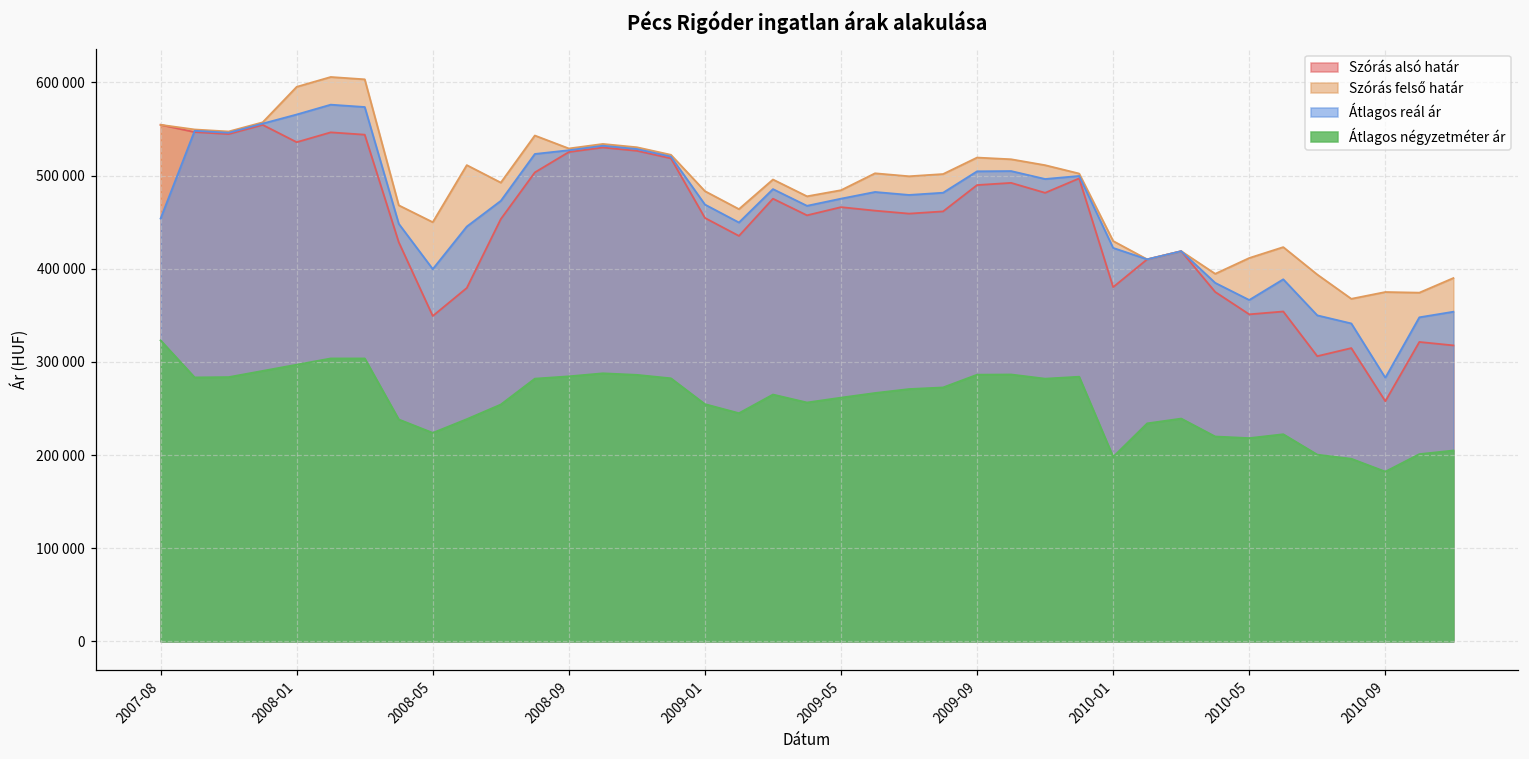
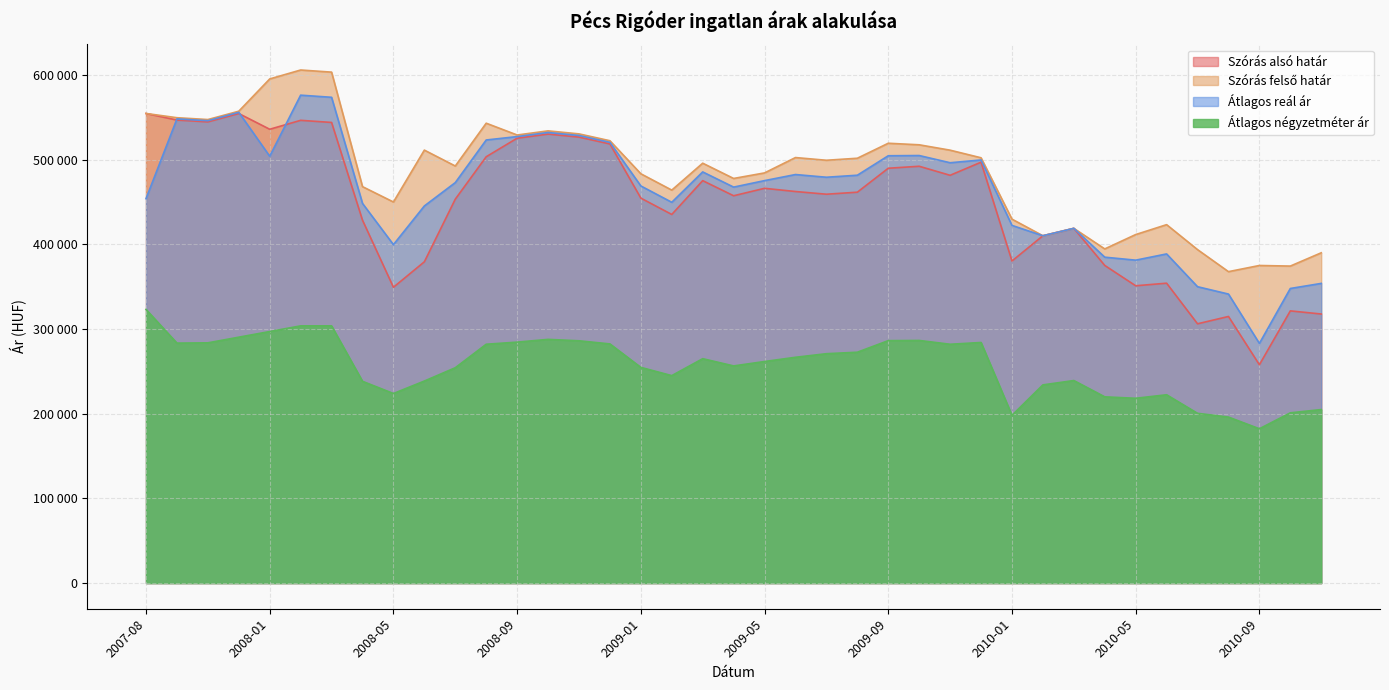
Átlagos reál ár, 2008-01: 570000 -> 500000
Átlagos reál ár, 2010-05: 370000 -> 380000
